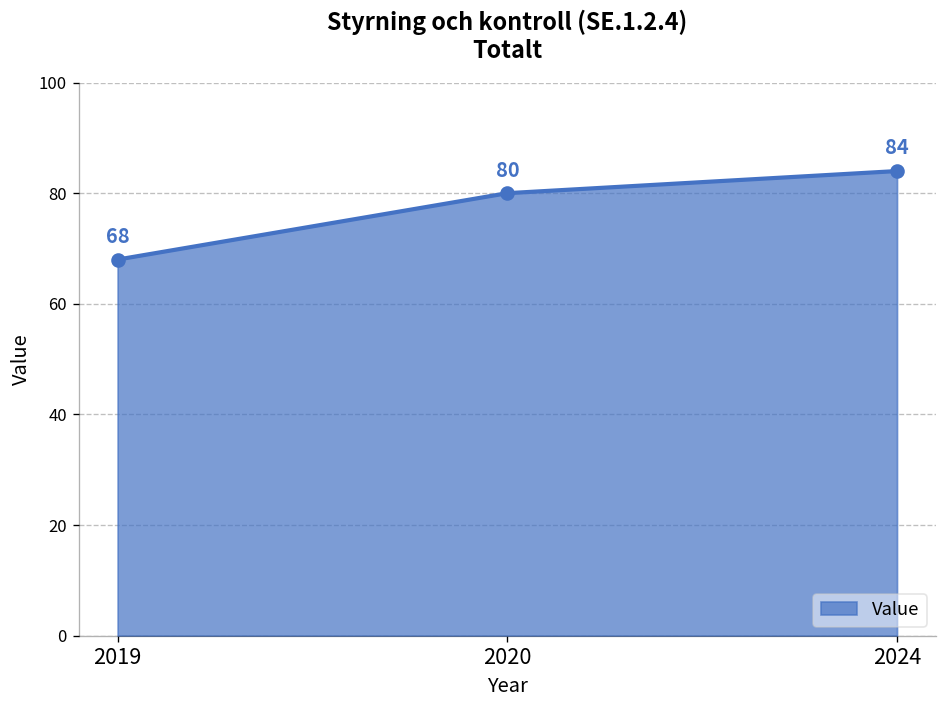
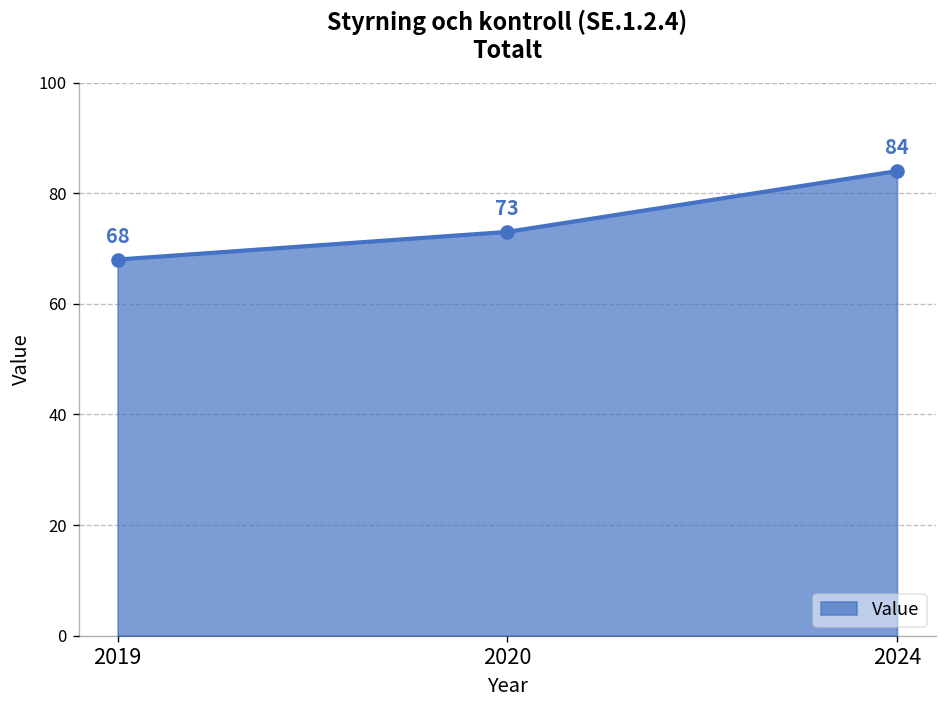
2020: 80 -> 73
